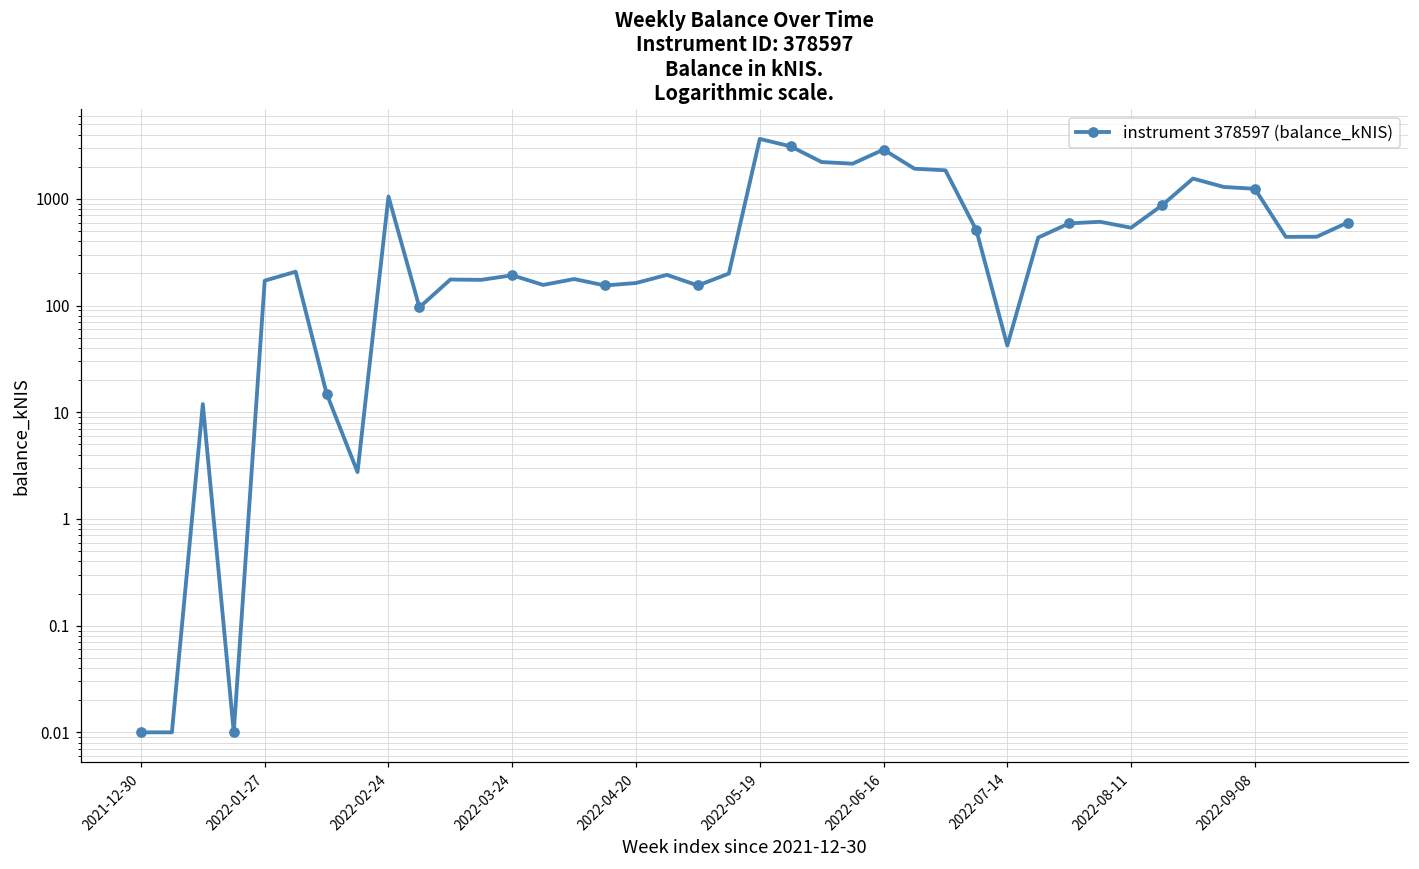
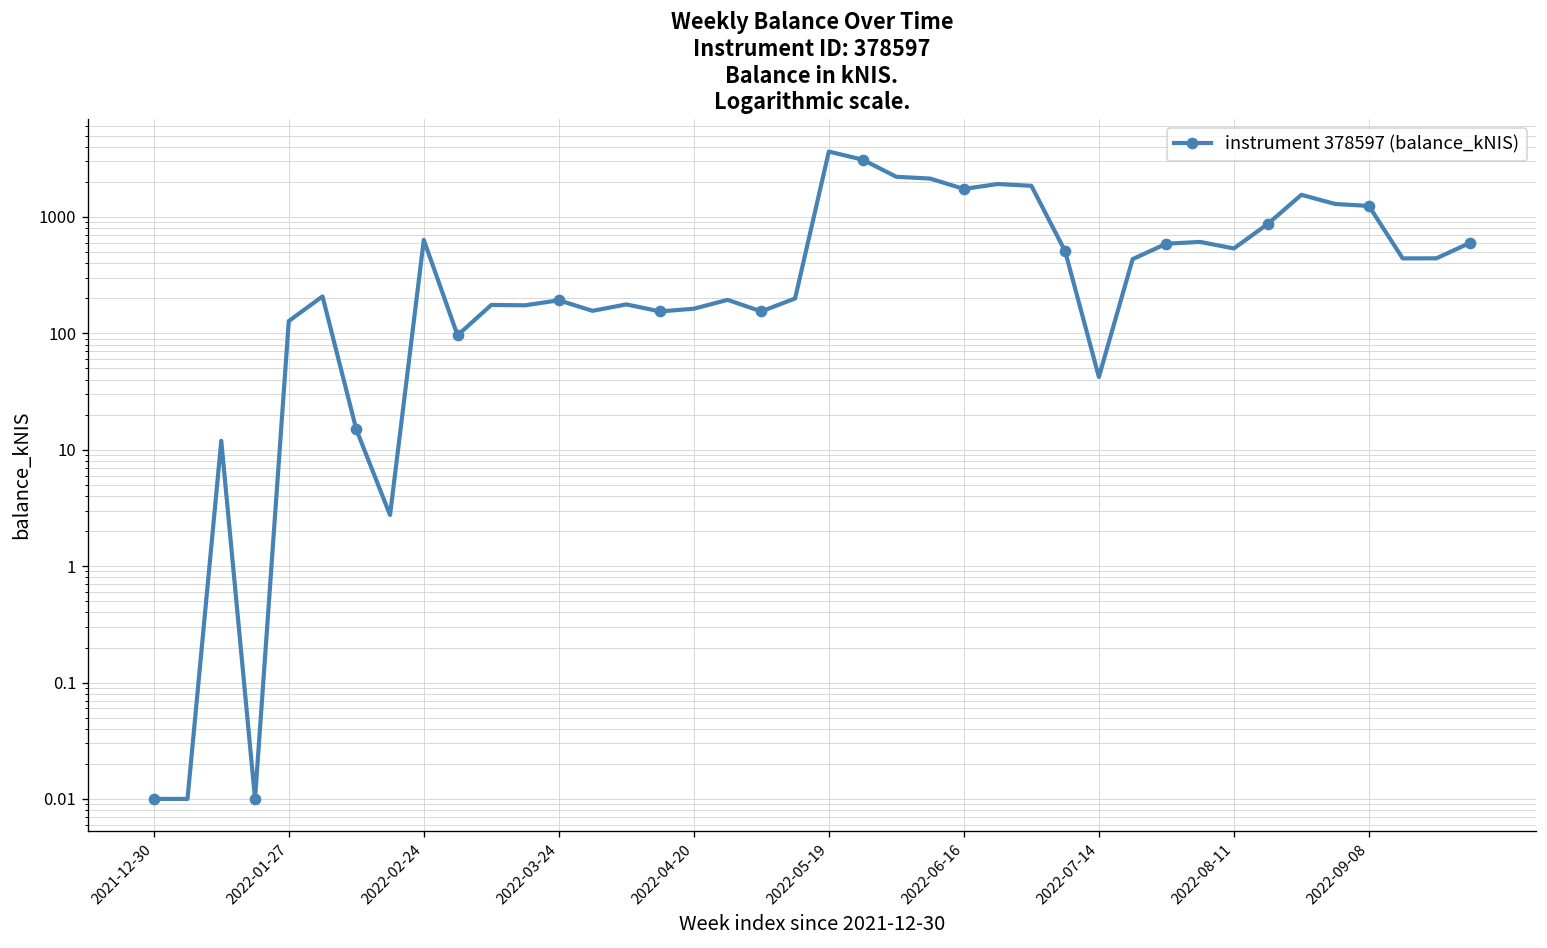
2022-01-27: 170 -> 130
2022-02-24: 1100 -> 600
2022-06-16: 2900 -> 1700
